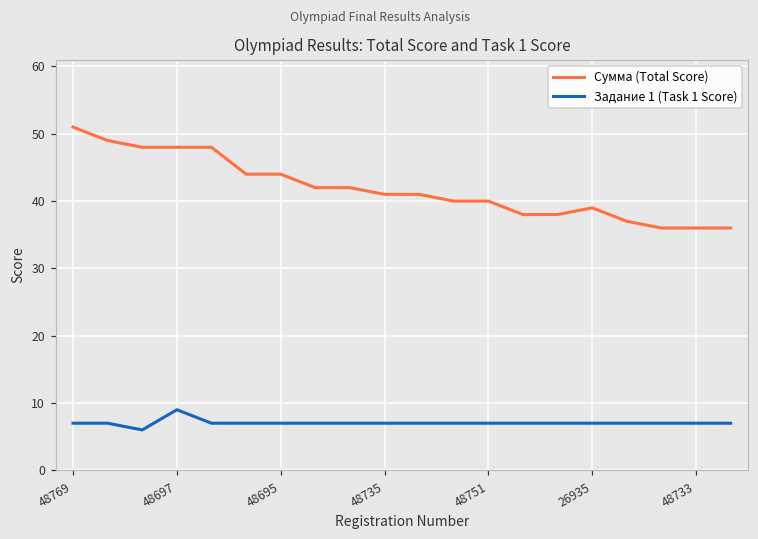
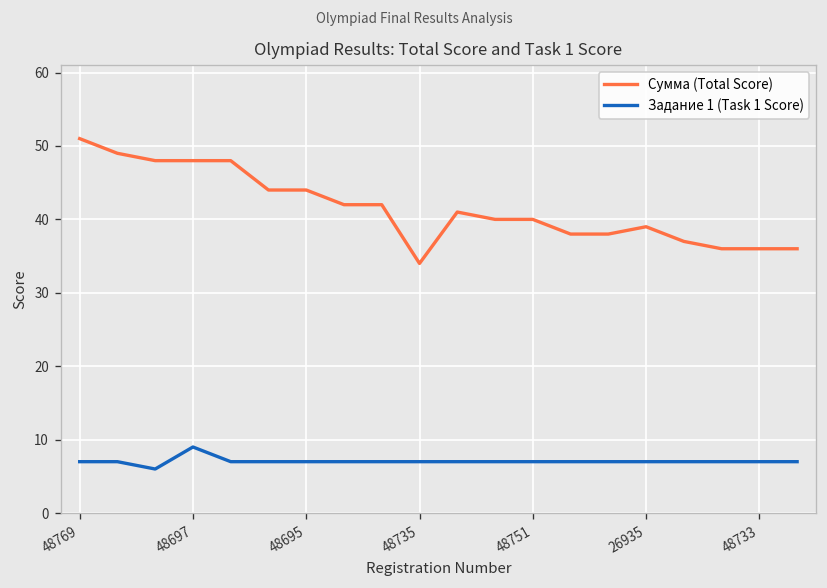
Сумма (Total Score), 48735: 41 -> 34
